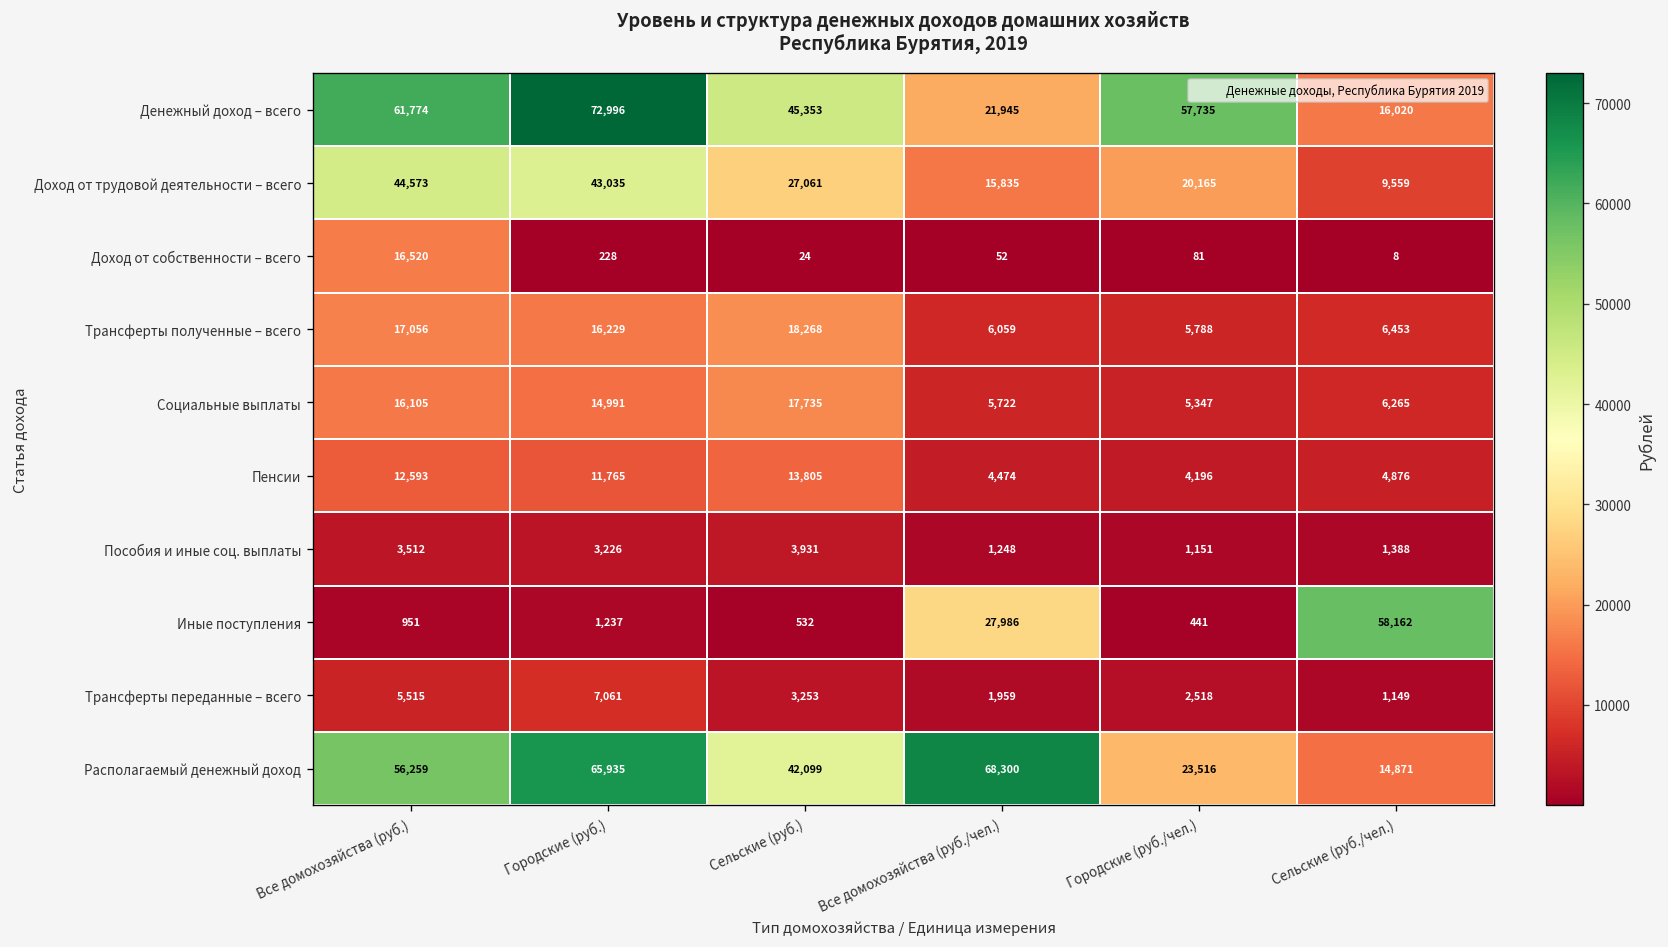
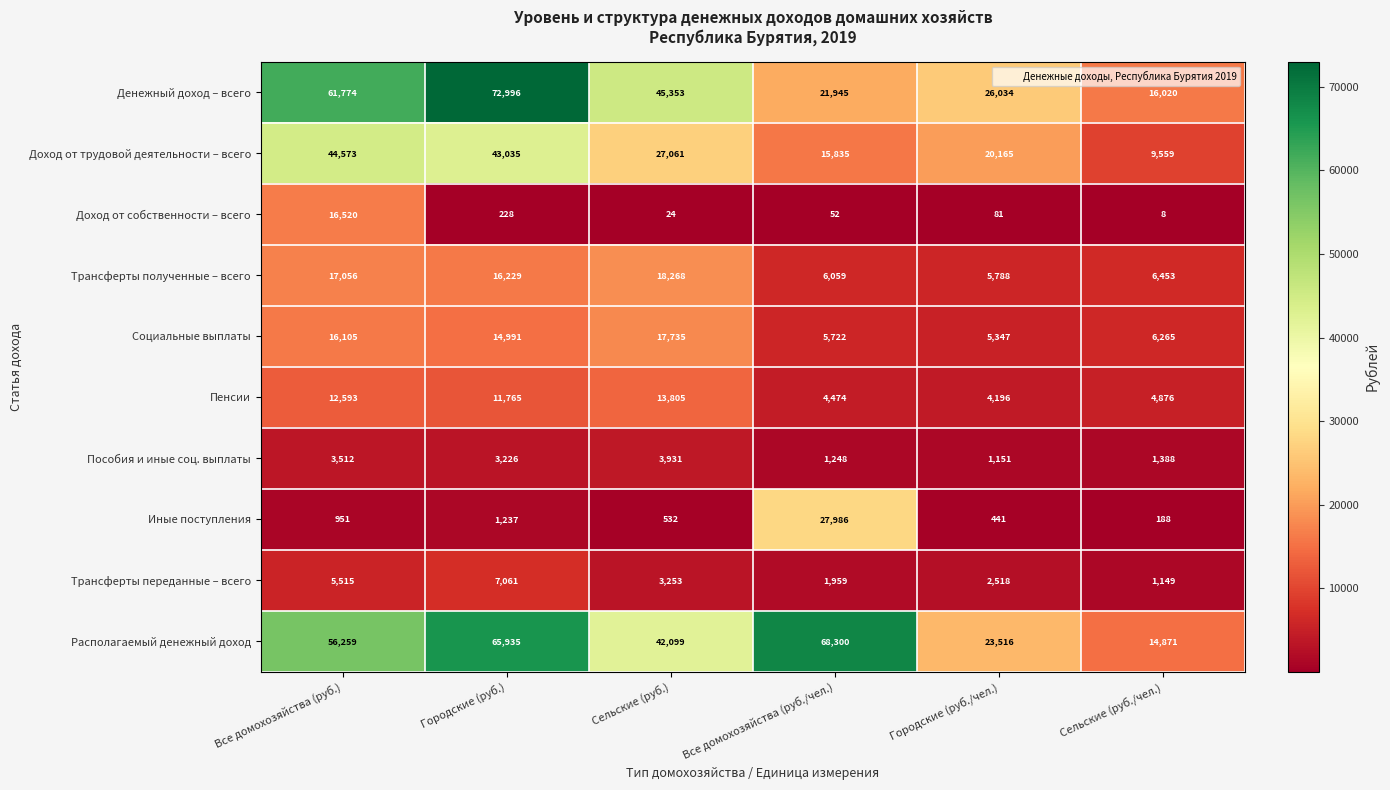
Денежный доход – всего, Городские (руб./чел.): 57,735 -> 26,034
Иные поступления, Сельские (руб./чел.): 58,162 -> 188
